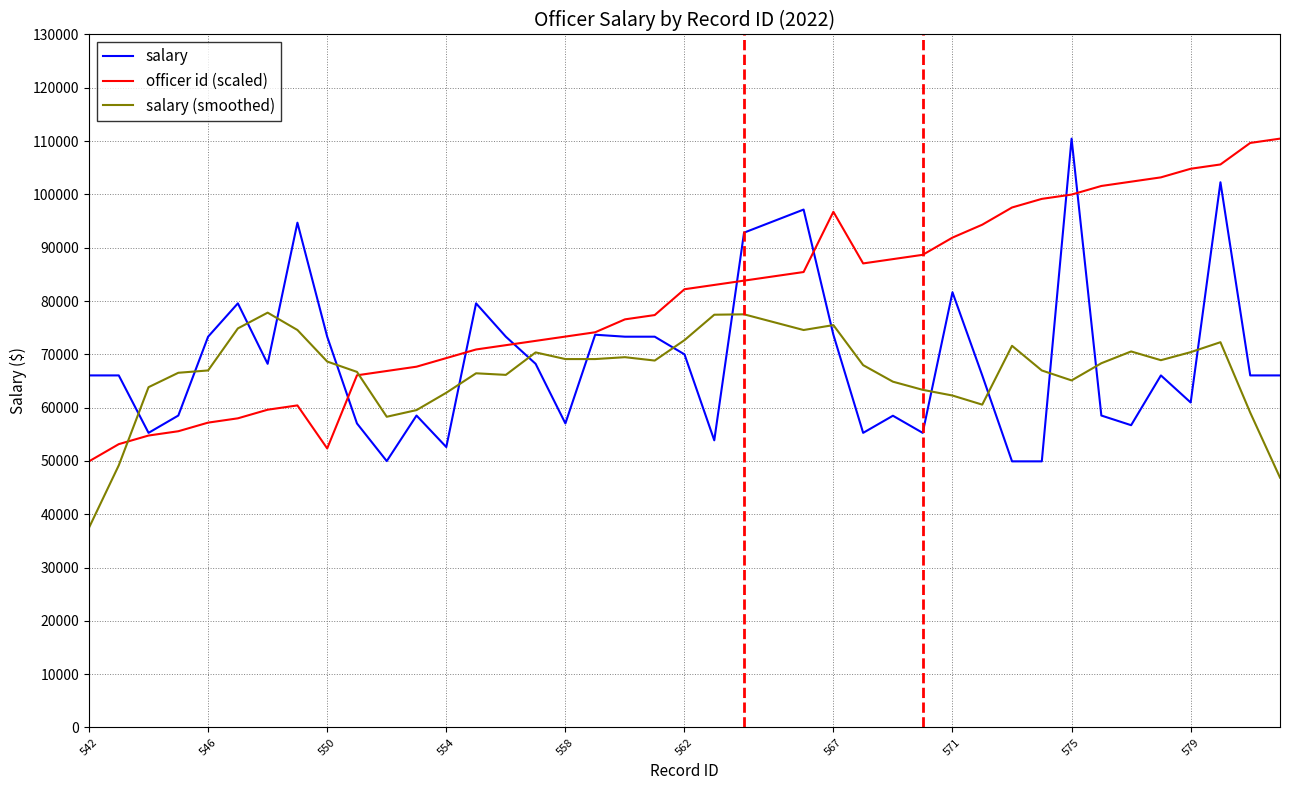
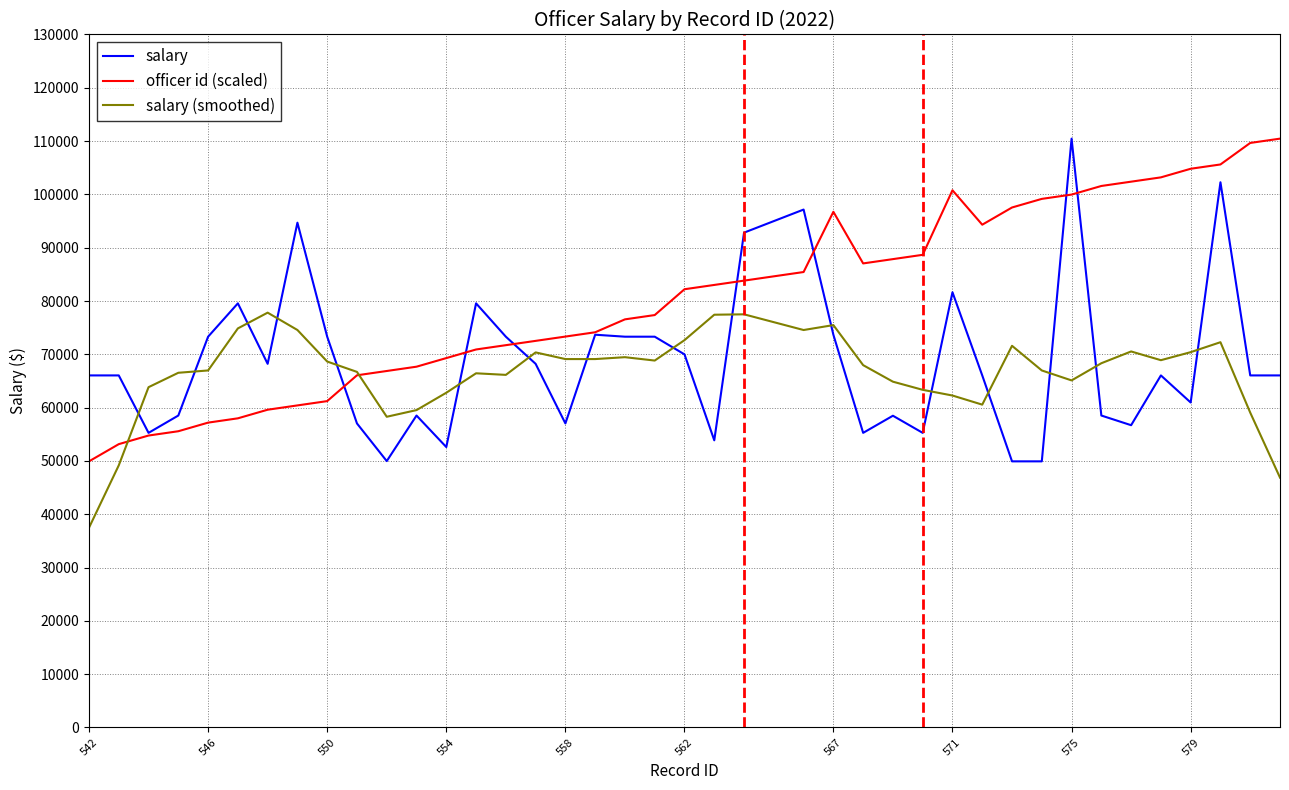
officer id (scaled), 550: 52000 -> 61000
officer id (scaled), 571: 92000 -> 101000
